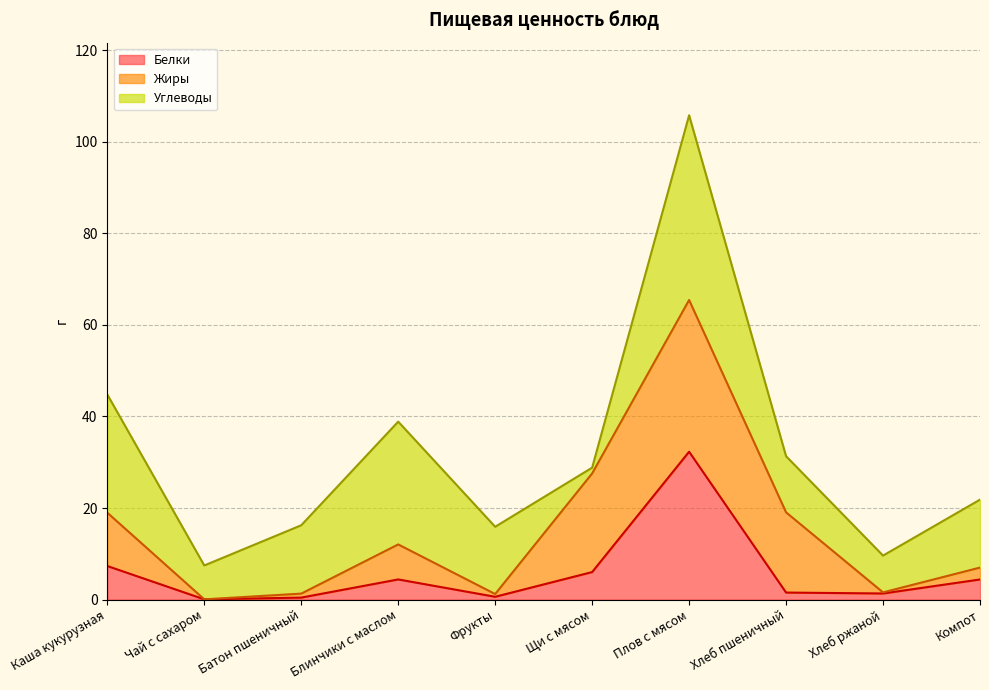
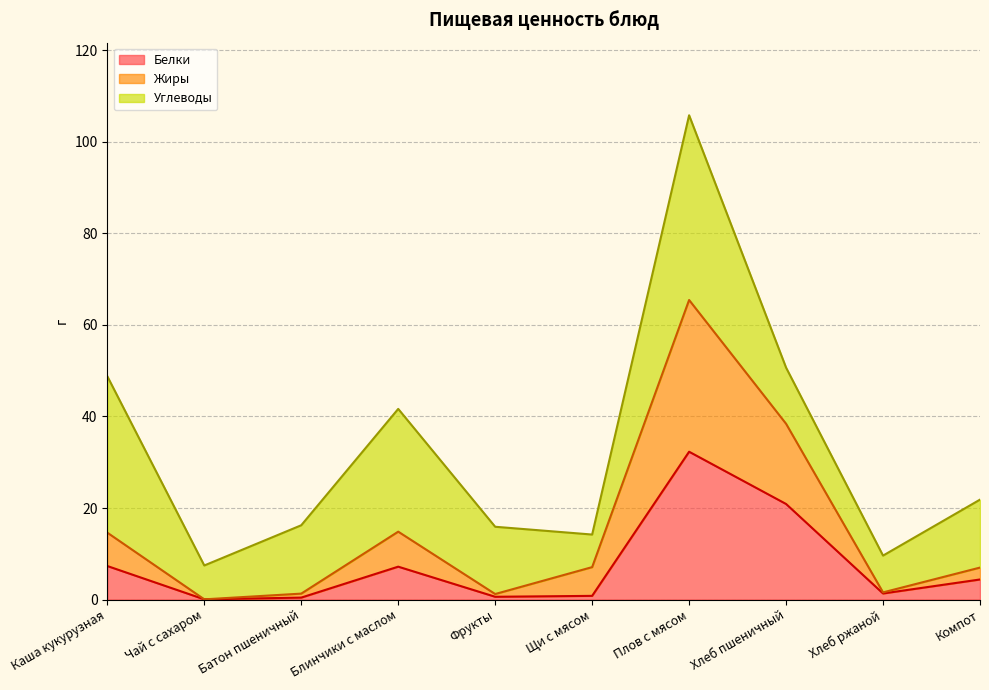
Жиры, Каша кукурузная: 12 -> 7
Углеводы, Каша кукурузная: 26 -> 34
Белки, Блинчики с маслом: 4 -> 7
Белки, Щи с мясом: 6 -> 1
Жиры, Щи с мясом: 22 -> 6
Углеводы, Щи с мясом: 1 -> 7
Белки, Хлеб пшеничный: 2 -> 21
